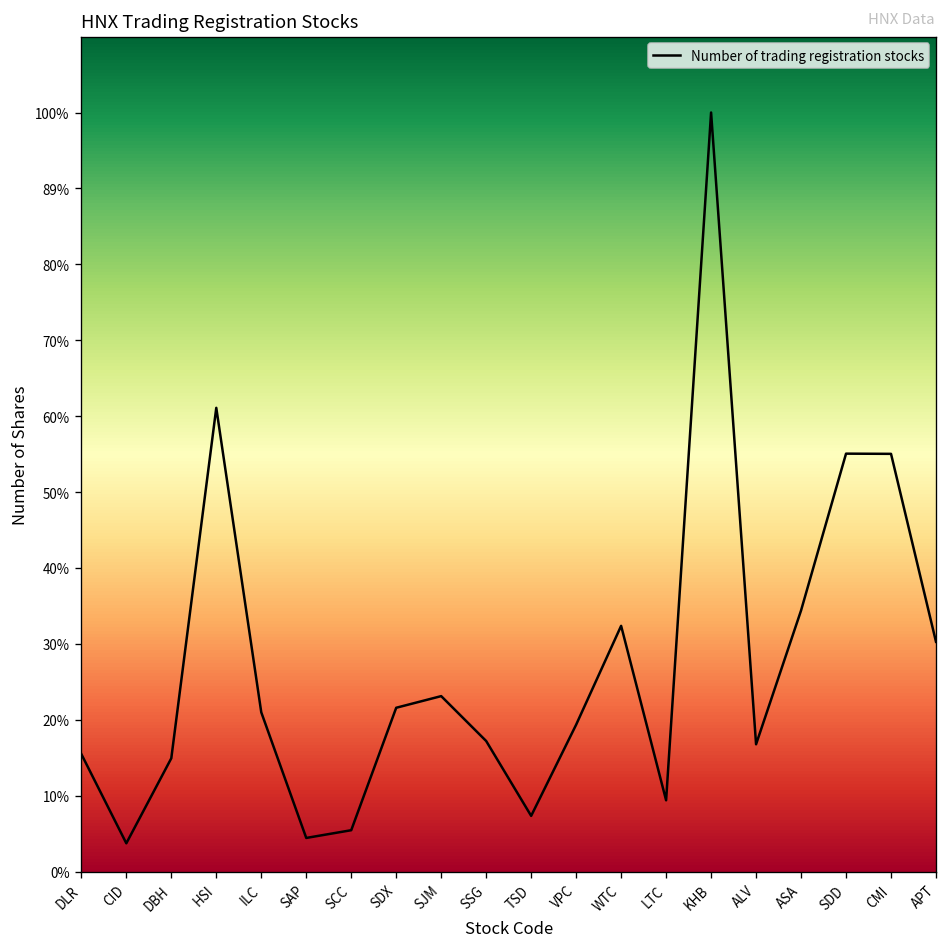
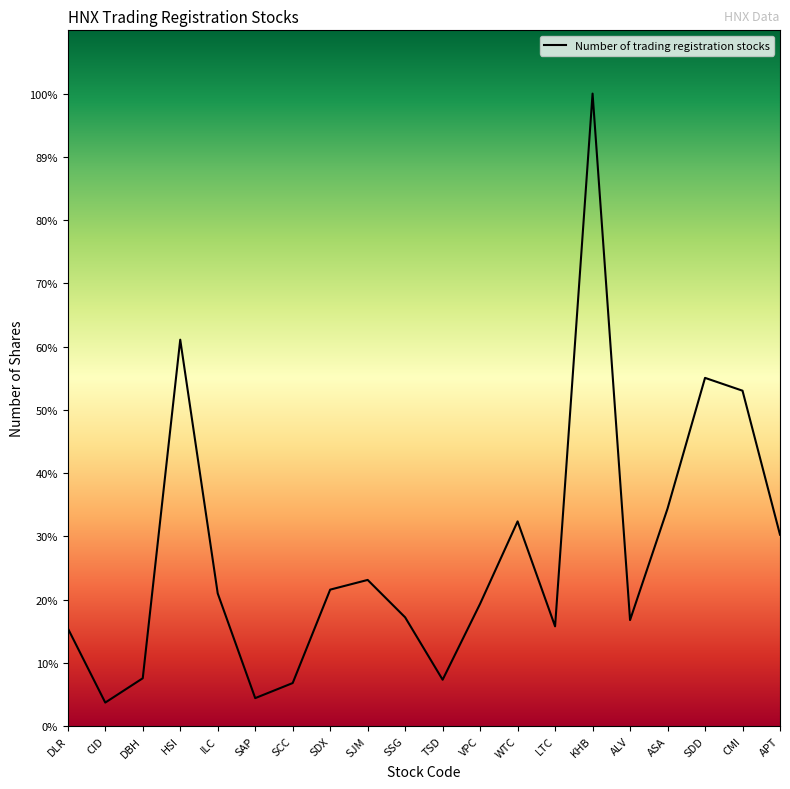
DBH: 15% -> 8%
SCC: 5% -> 7%
LTC: 9% -> 16%
CMI: 55% -> 53%
